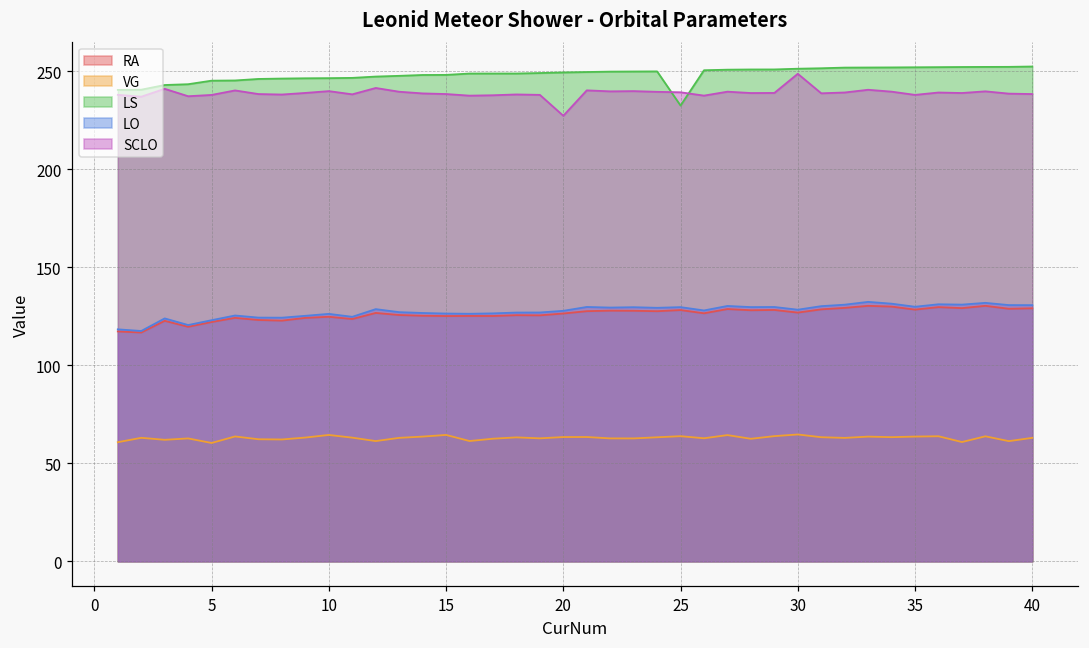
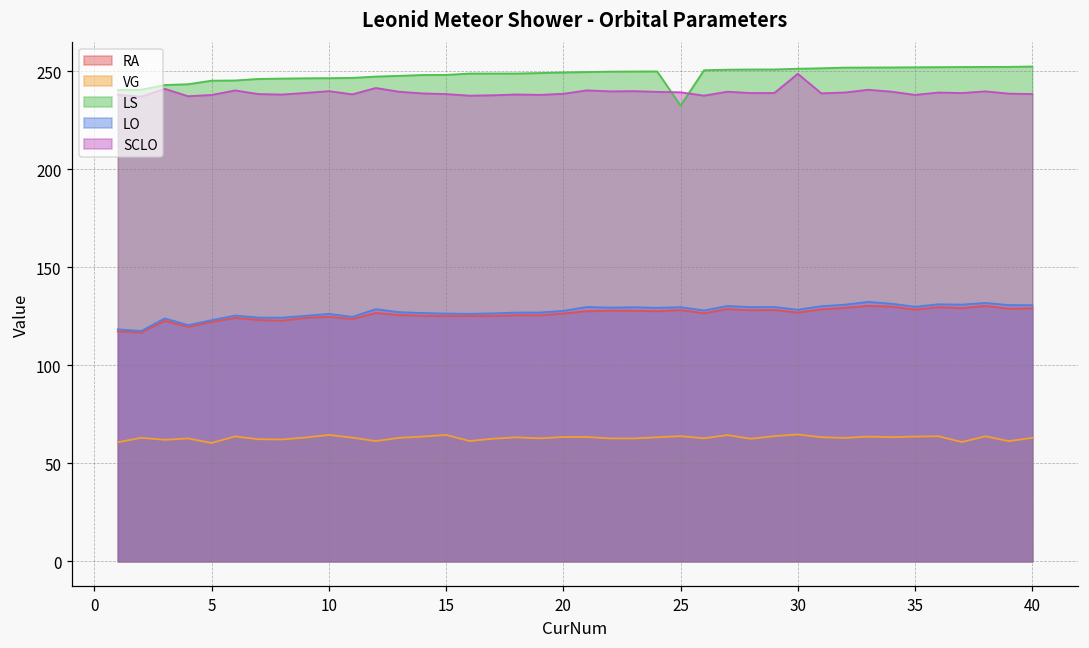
SCLO, 20: 227 -> 238
